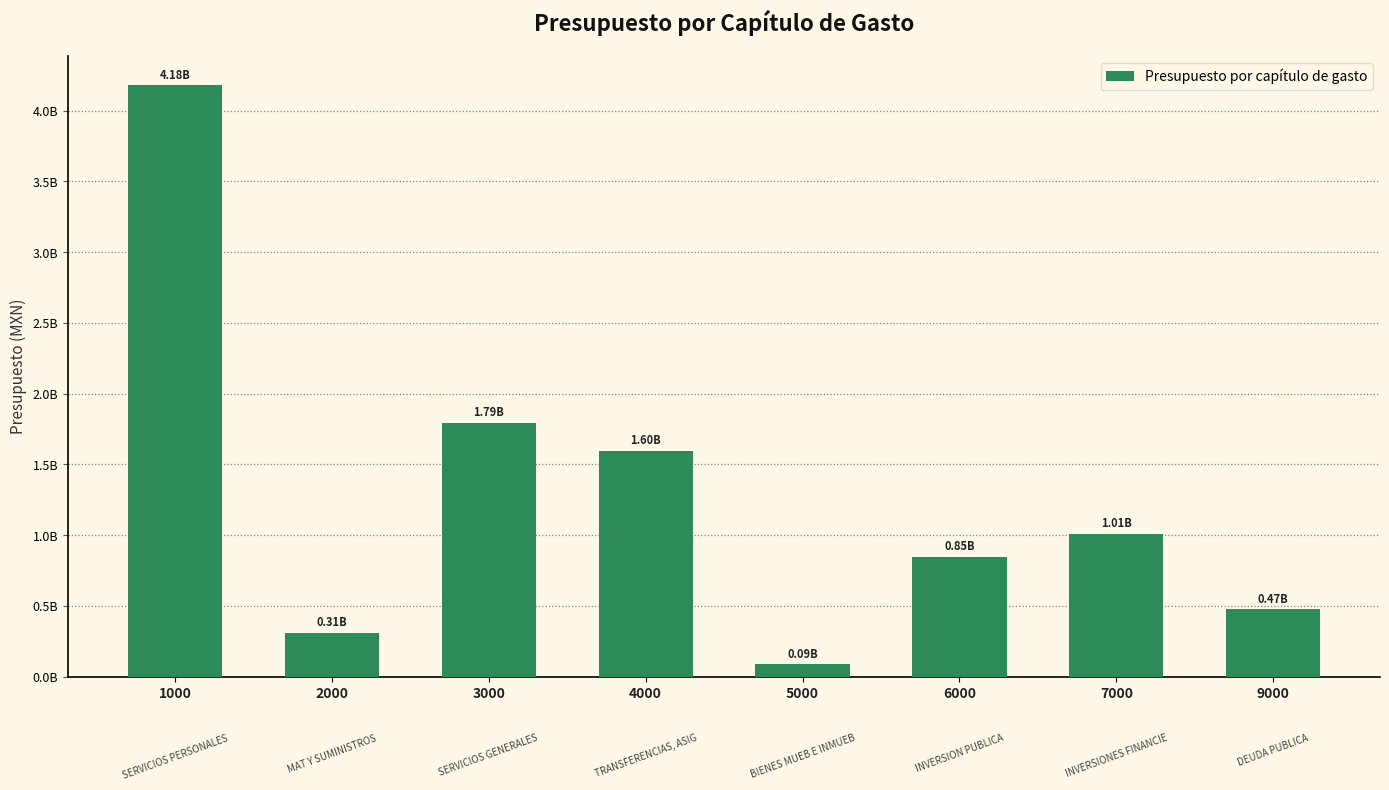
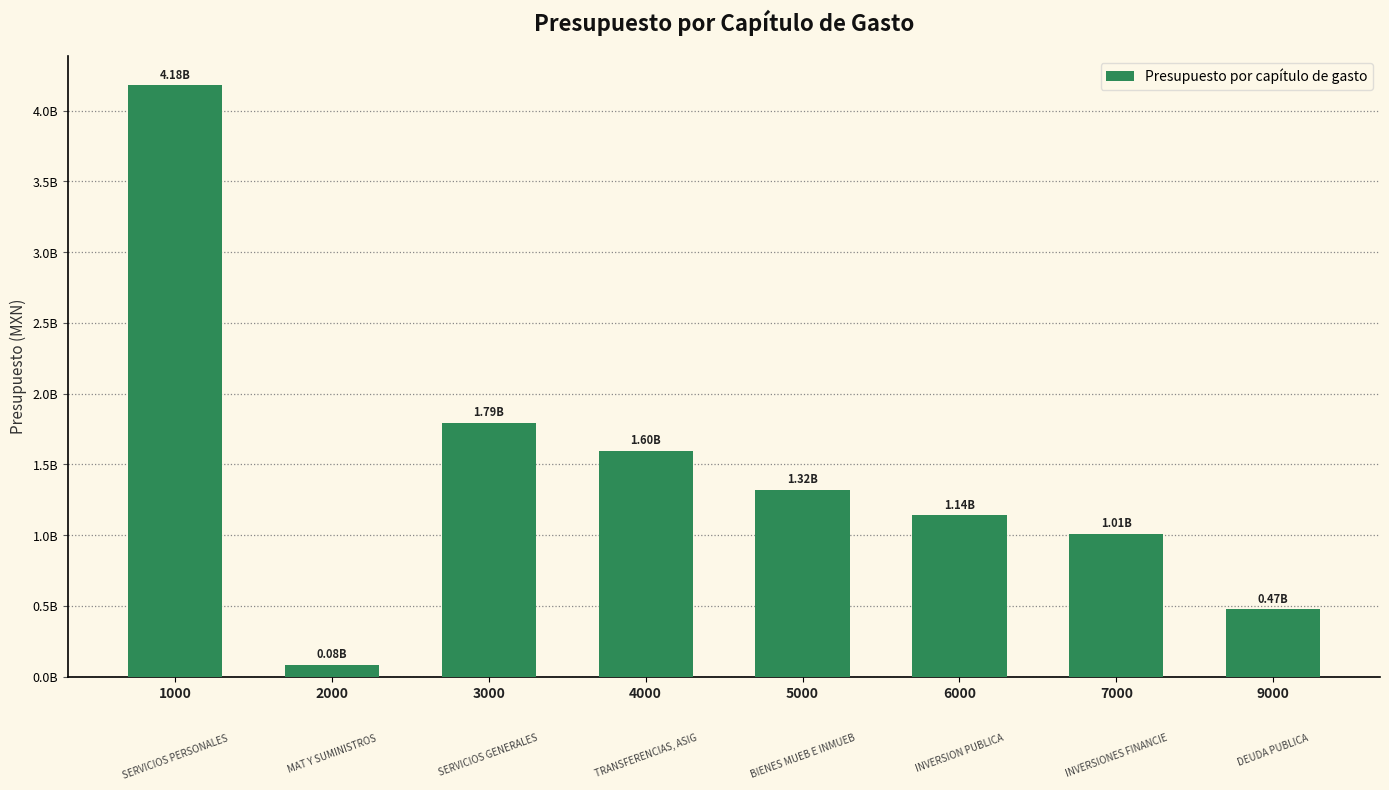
2000: 0.31B -> 0.08B
5000: 0.09B -> 1.32B
6000: 0.85B -> 1.14B
